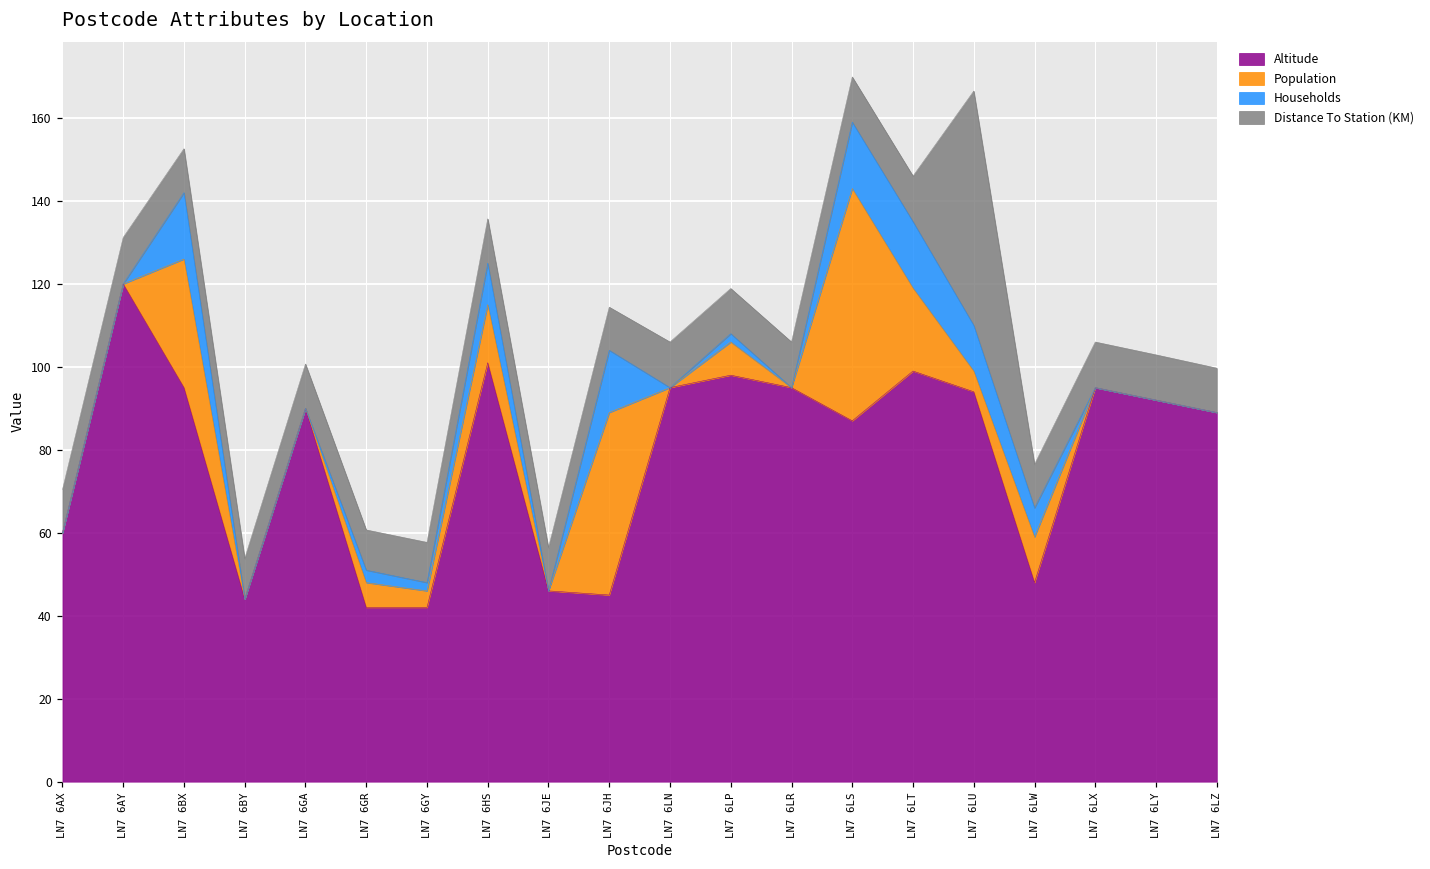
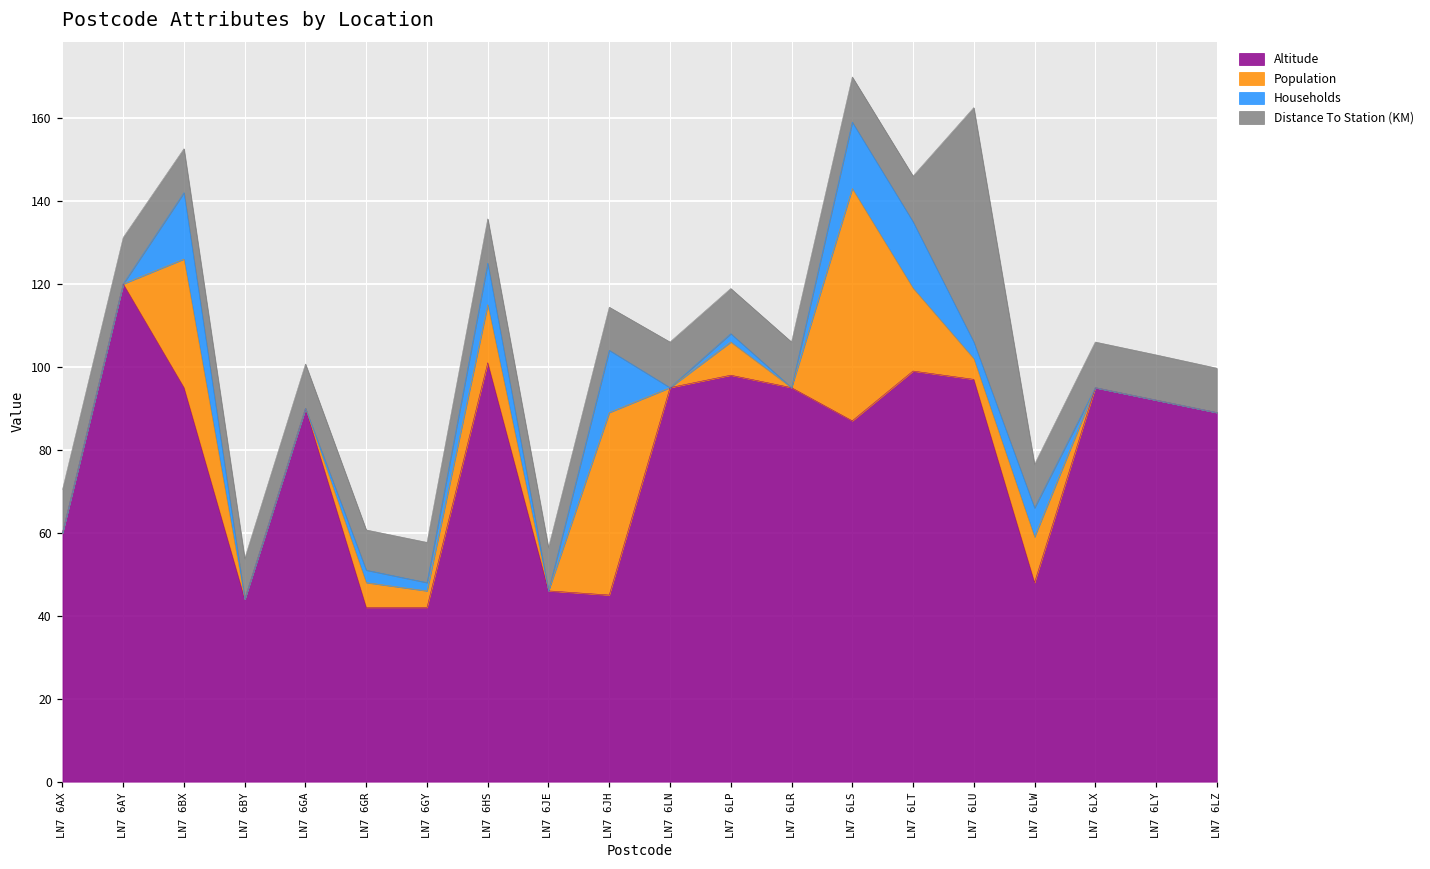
Altitude, LN7 6LU: 94 -> 97
Households, LN7 6LU: 11 -> 4
